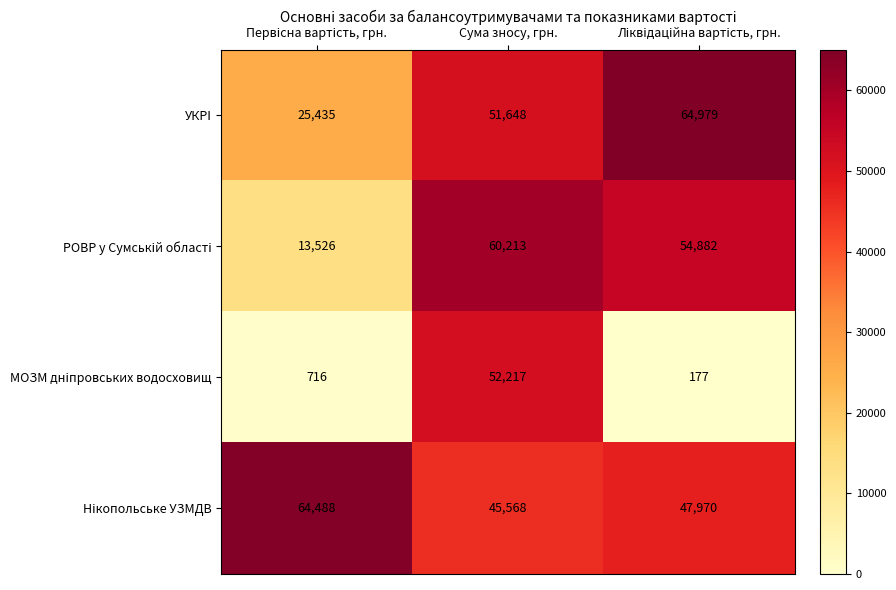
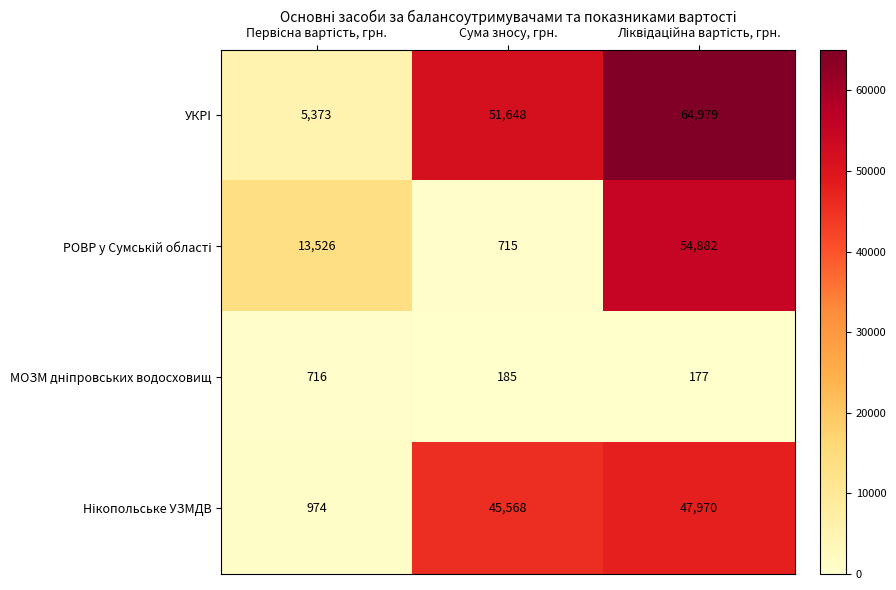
УКРІ, Первісна вартість, грн.: 25,435 -> 5,373
РОВР у Сумській області, Сума зносу, грн.: 60,213 -> 715
МОЗМ дніпровських водосховищ, Сума зносу, грн.: 52,217 -> 185
Нікопольське УЗМДВ, Первісна вартість, грн.: 64,488 -> 974
